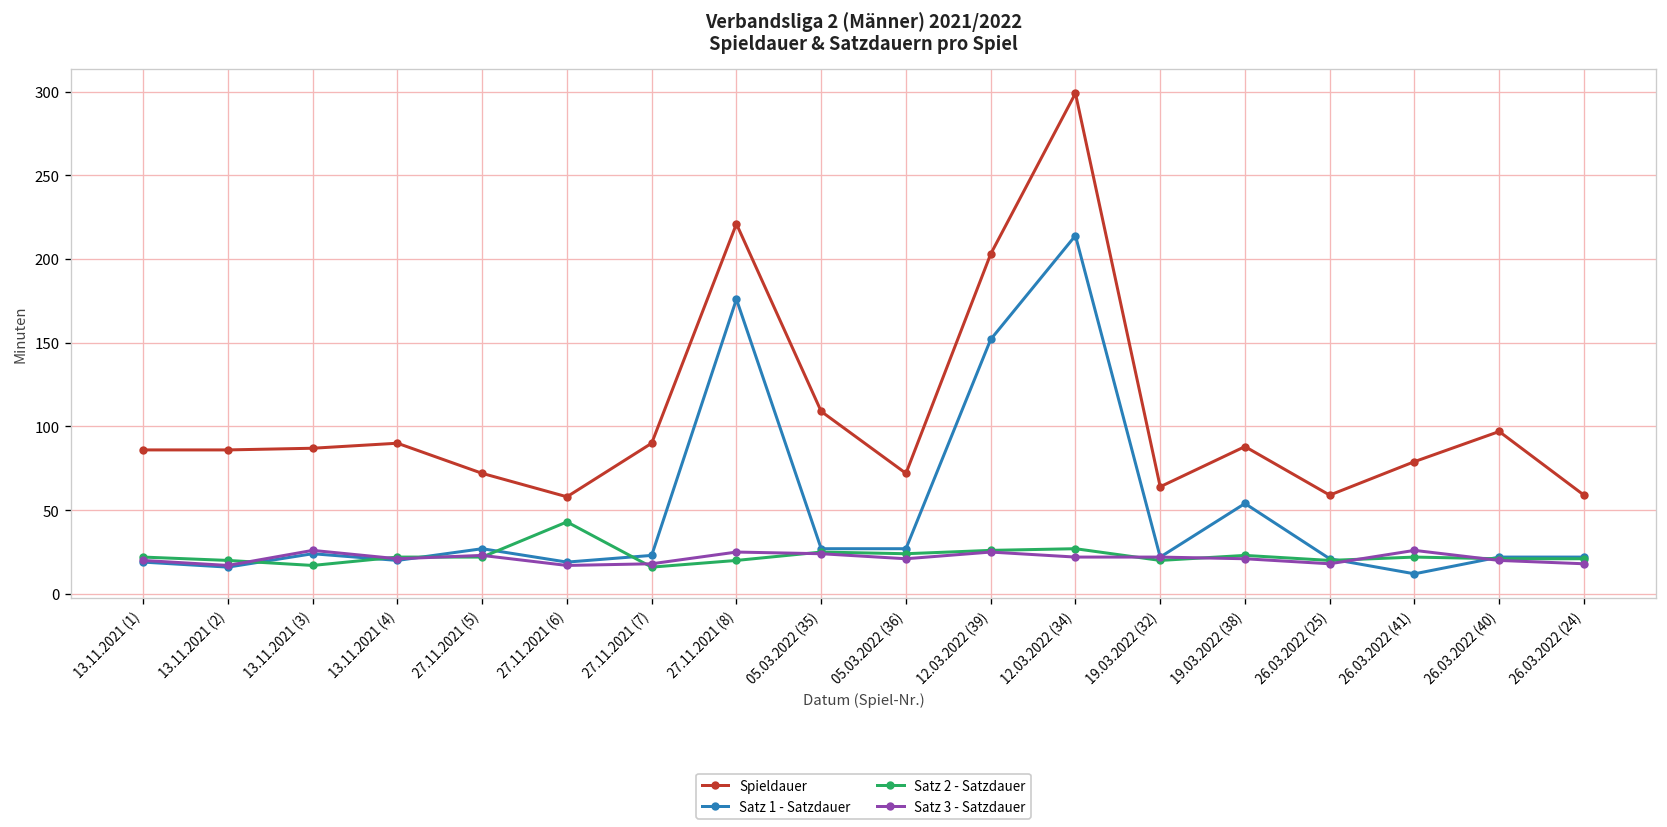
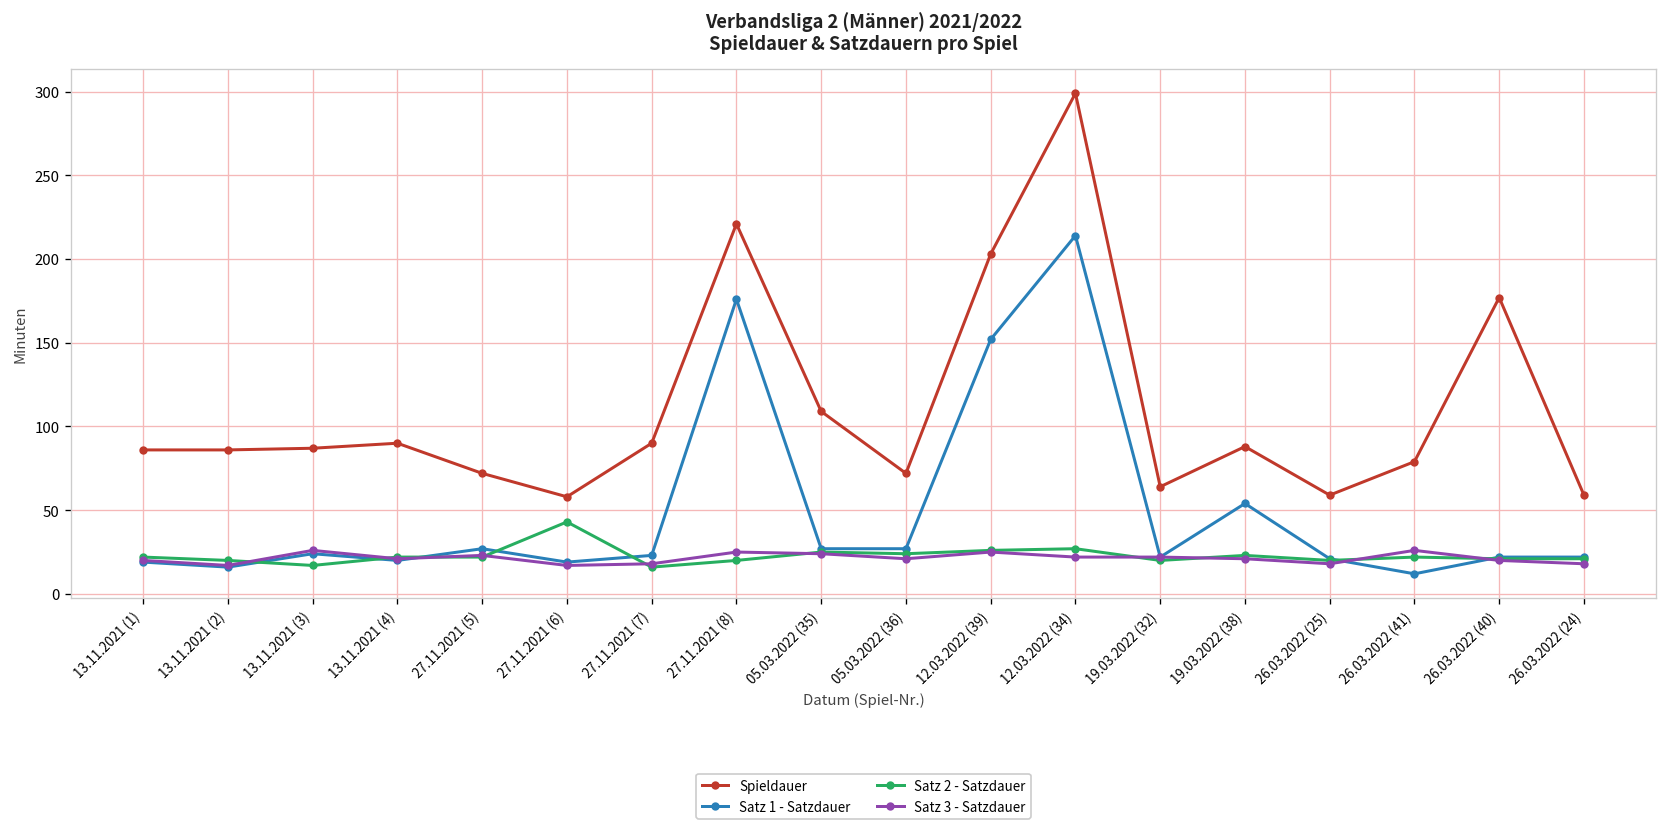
Spieldauer, 26.03.2022 (40): 97 -> 177
